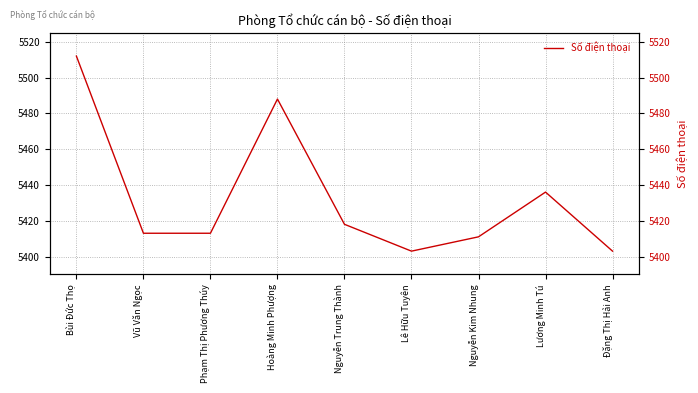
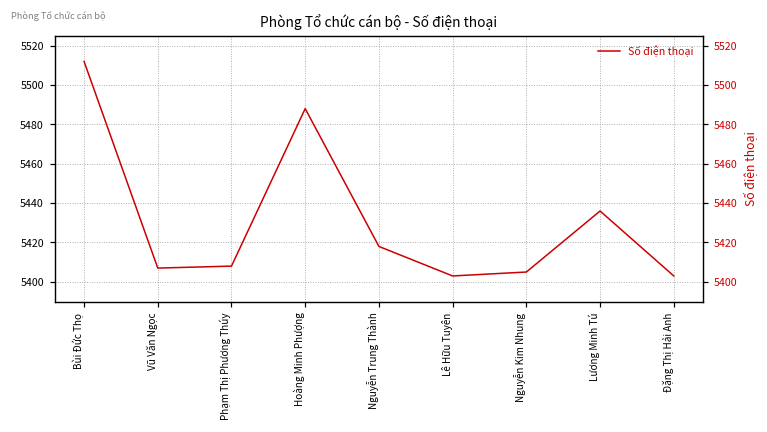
Vũ Văn Ngọc: 5413 -> 5407
Phạm Thị Phương Thúy: 5413 -> 5408
Nguyễn Kim Nhung: 5411 -> 5405
